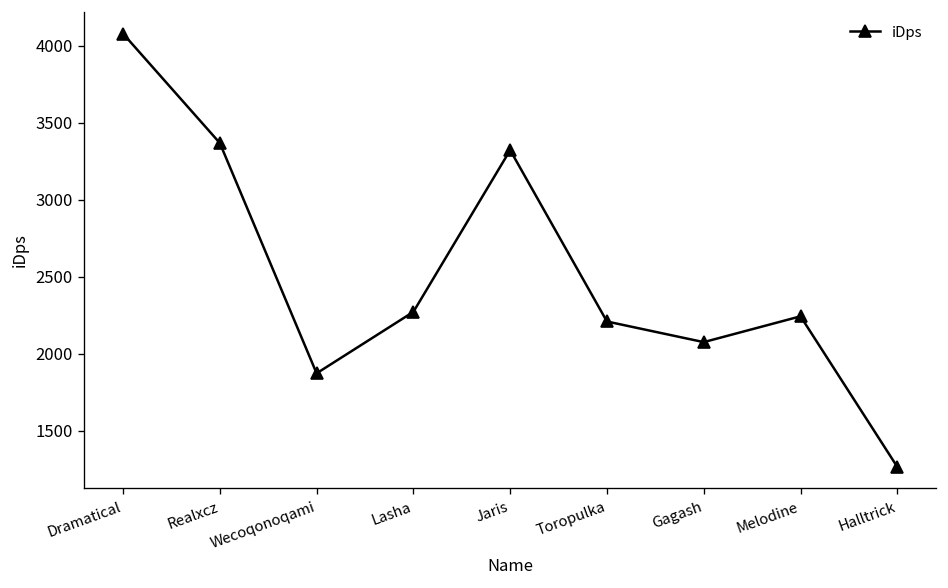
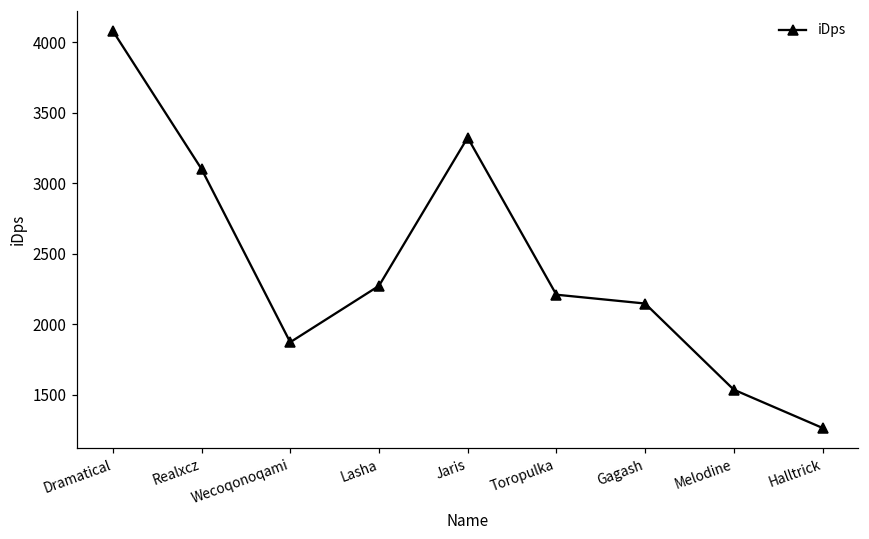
Realxcz: 3370 -> 3100
Gagash: 2080 -> 2150
Melodine: 2240 -> 1540
